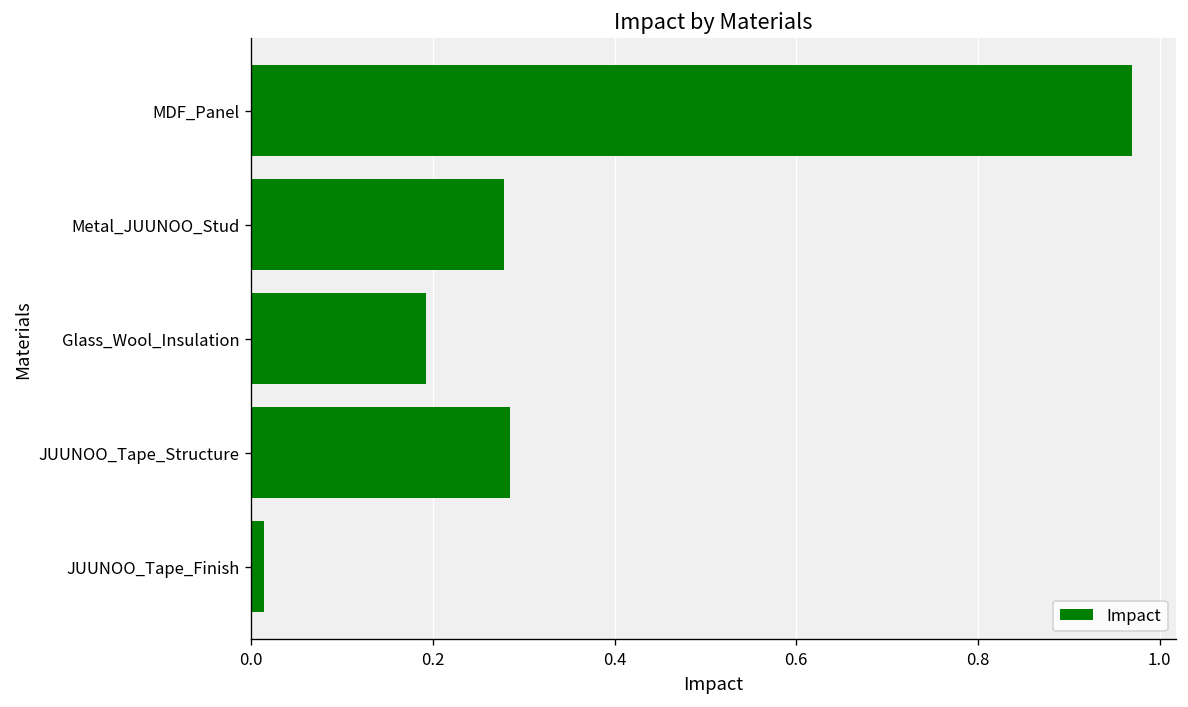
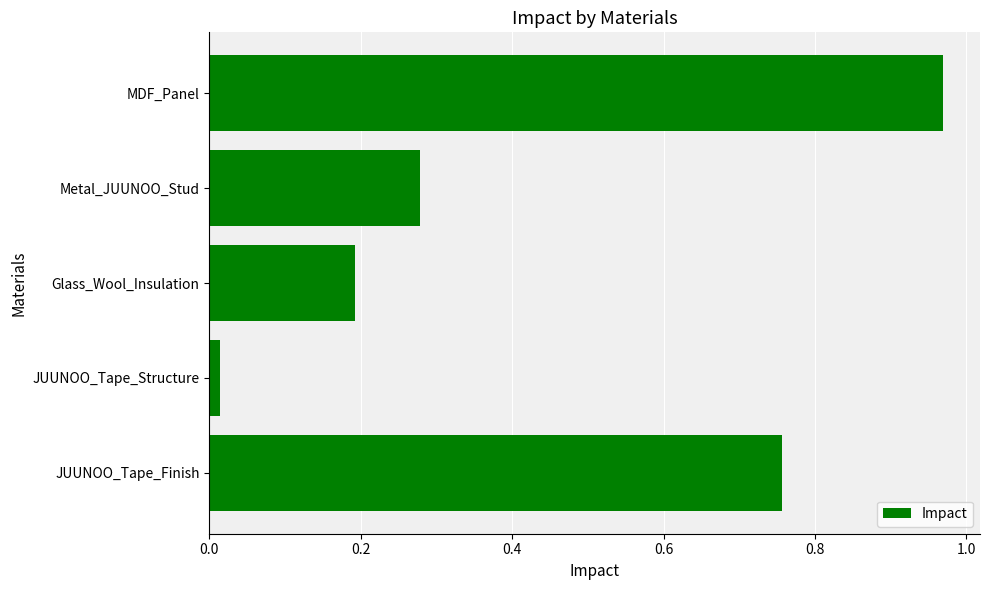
JUUNOO_Tape_Structure: 0.28 -> 0.01
JUUNOO_Tape_Finish: 0.01 -> 0.76
